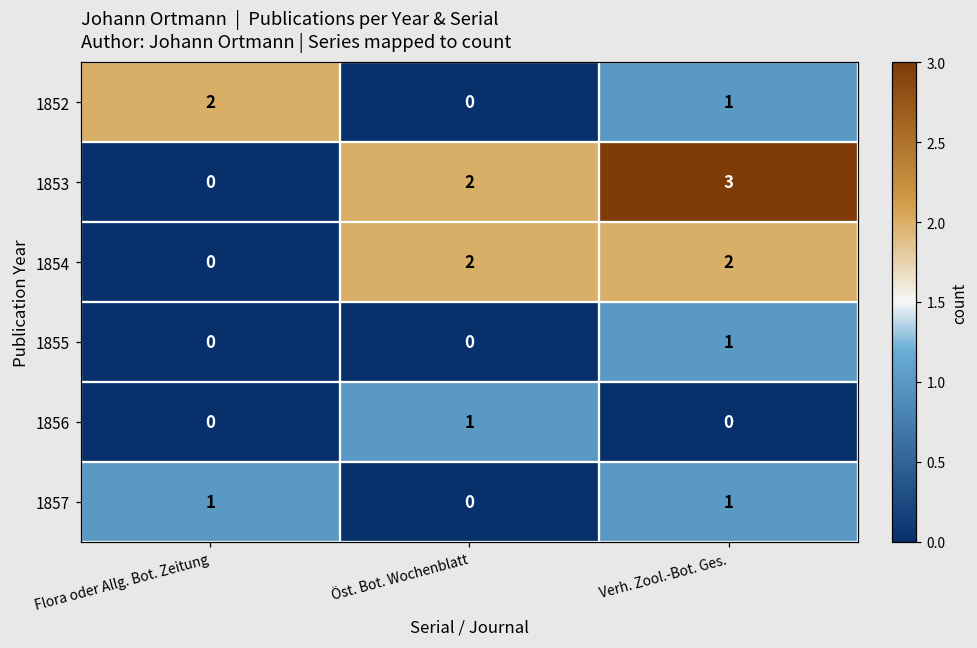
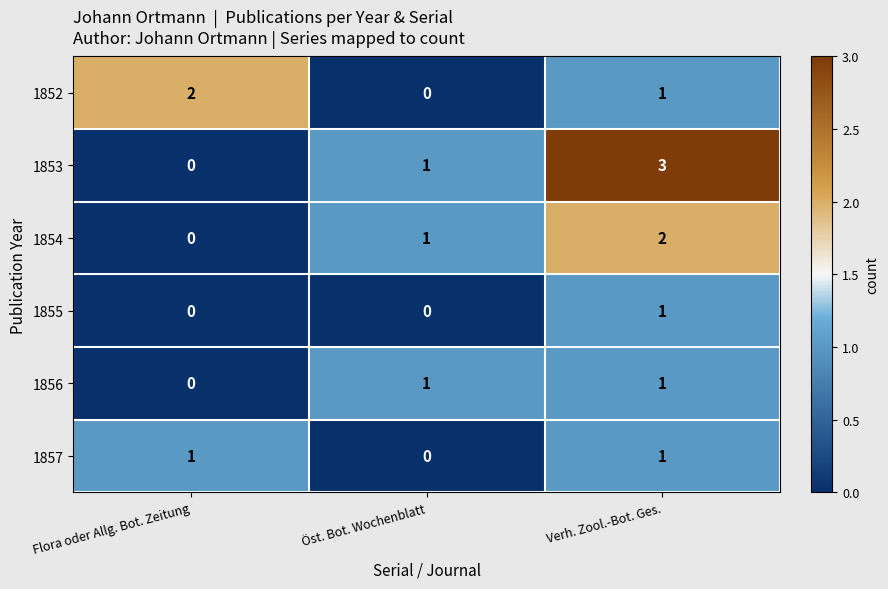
1853, Öst. Bot. Wochenblatt: 2 -> 1
1854, Öst. Bot. Wochenblatt: 2 -> 1
1856, Verh. Zool.-Bot. Ges.: 0 -> 1
